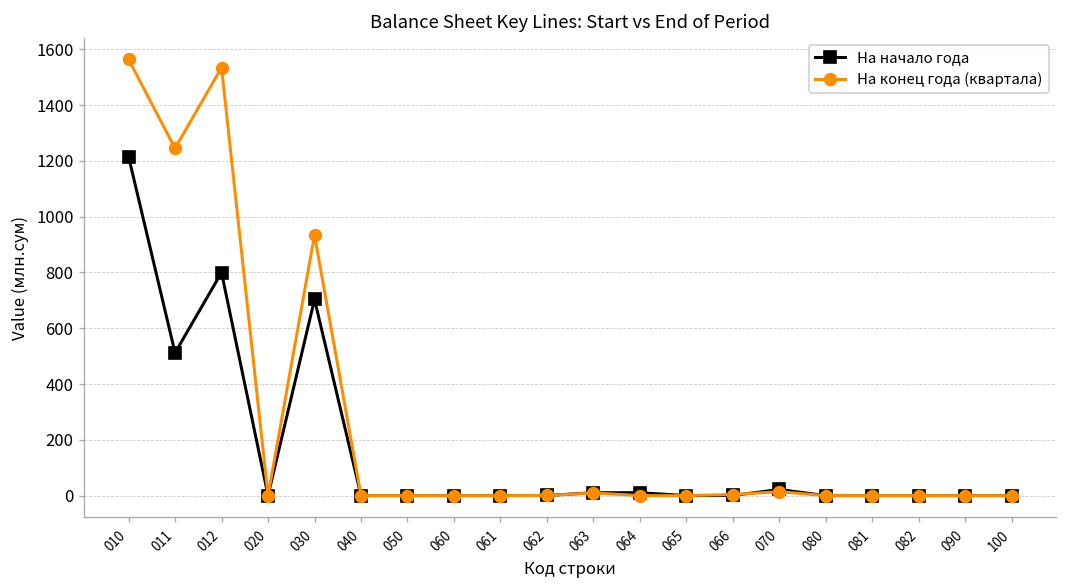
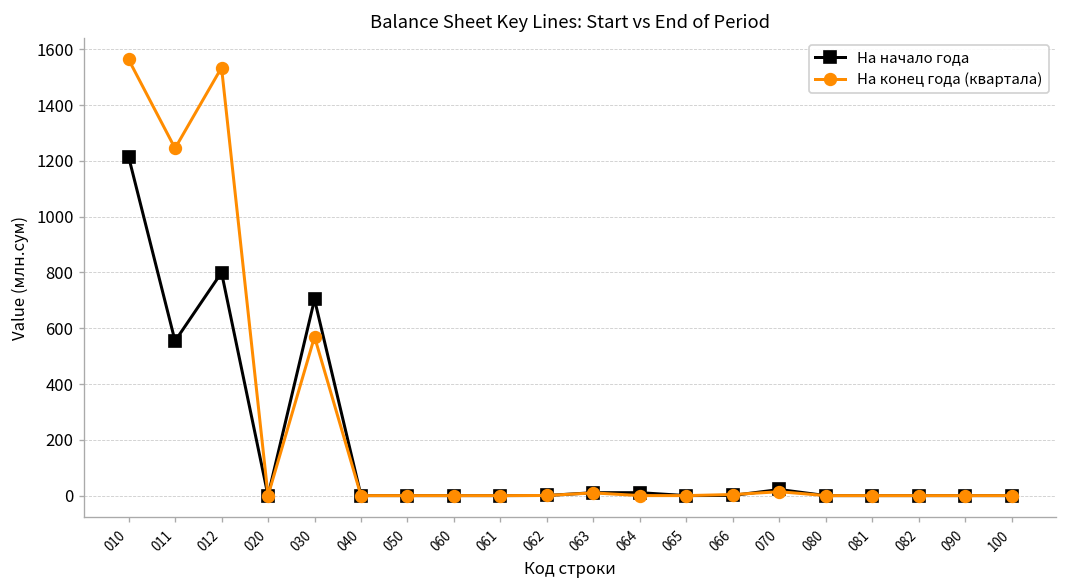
На начало года, 011: 510 -> 550
На конец года (квартала), 030: 930 -> 570
